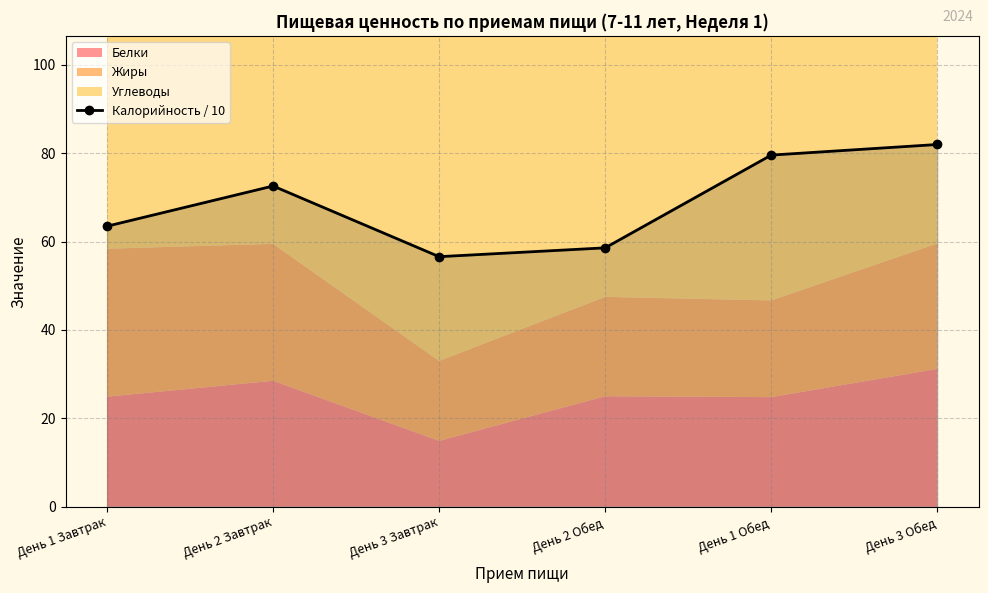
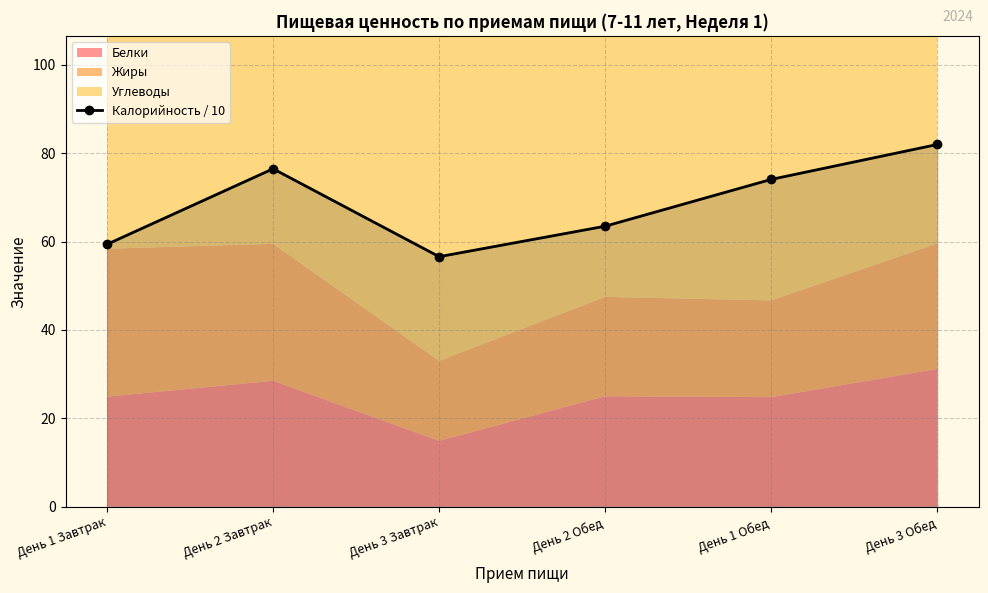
Калорийность / 10, День 1 Завтрак: 64 -> 59
Калорийность / 10, День 2 Завтрак: 73 -> 77
Калорийность / 10, День 2 Обед: 59 -> 64
Калорийность / 10, День 1 Обед: 80 -> 74
